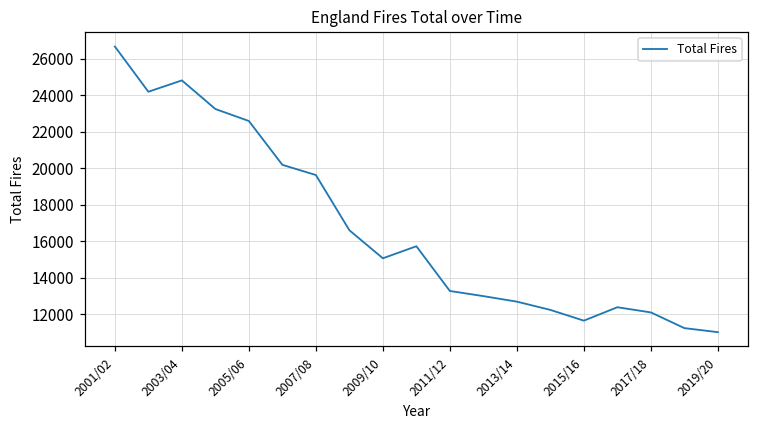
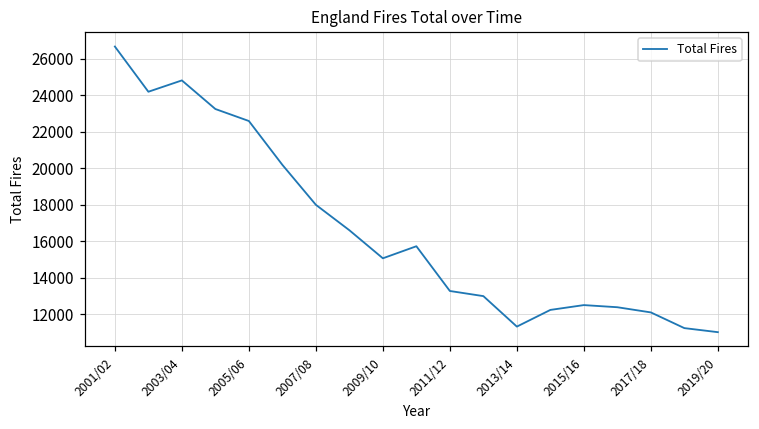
2007/08: 19600 -> 18000
2013/14: 12700 -> 11300
2015/16: 11700 -> 12500
